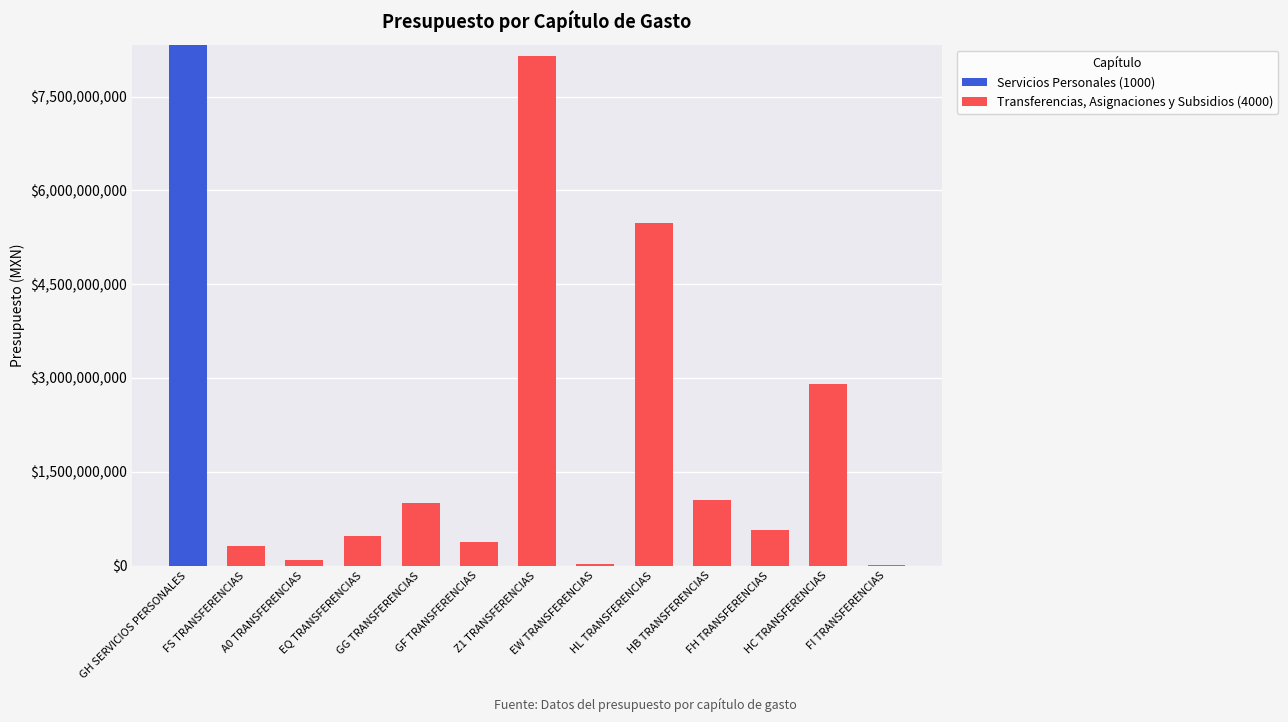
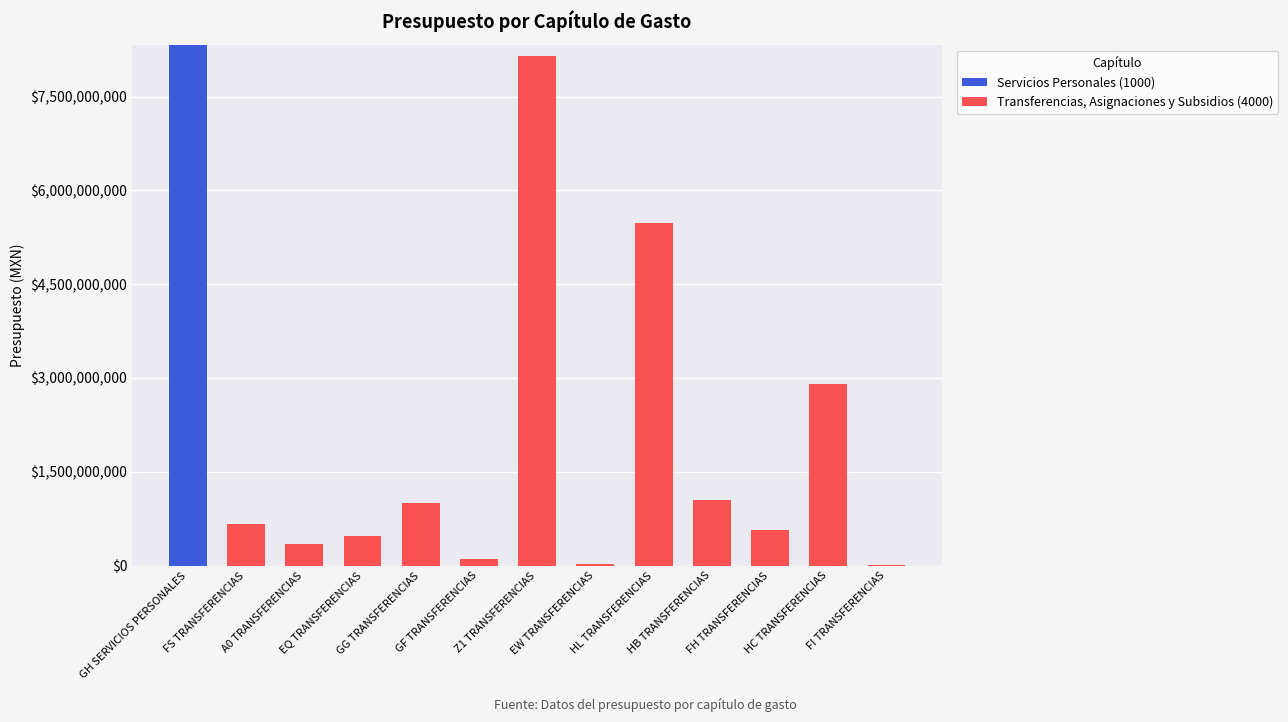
Transferencias, Asignaciones y Subsidios (4000), FS TRANSFERENCIAS: $300,000,000 -> $700,000,000
Transferencias, Asignaciones y Subsidios (4000), A0 TRANSFERENCIAS: $100,000,000 -> $300,000,000
Transferencias, Asignaciones y Subsidios (4000), GF TRANSFERENCIAS: $400,000,000 -> $100,000,000
